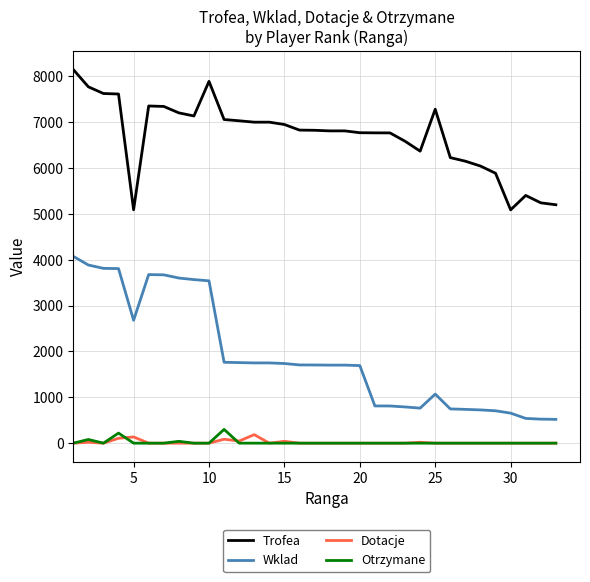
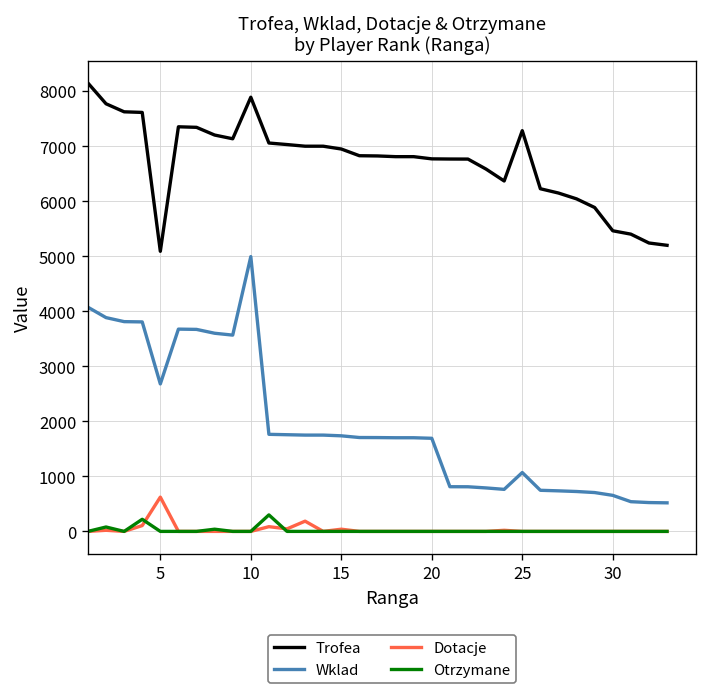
Dotacje, 5: 100 -> 600
Wklad, 10: 3500 -> 5000
Trofea, 30: 5100 -> 5500
